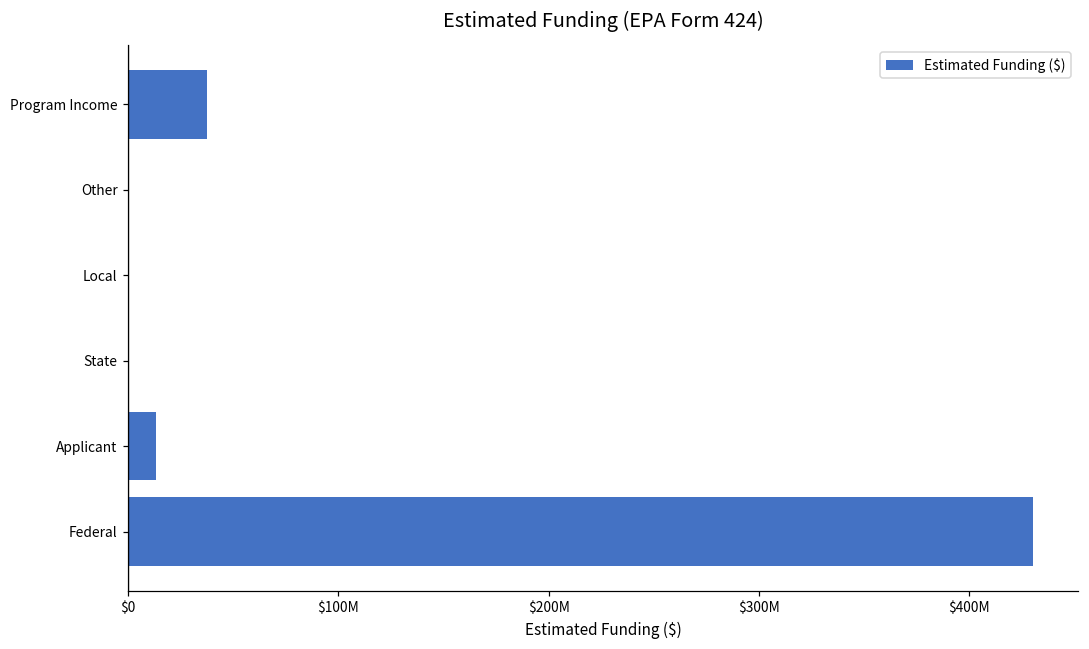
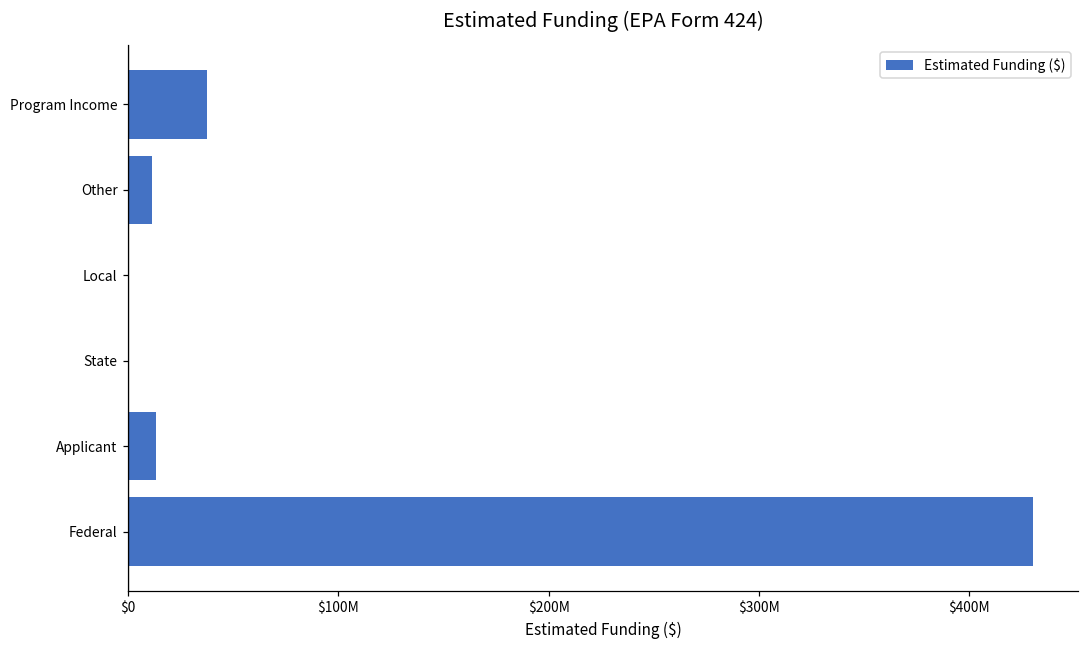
Other: $0 -> $11000000
